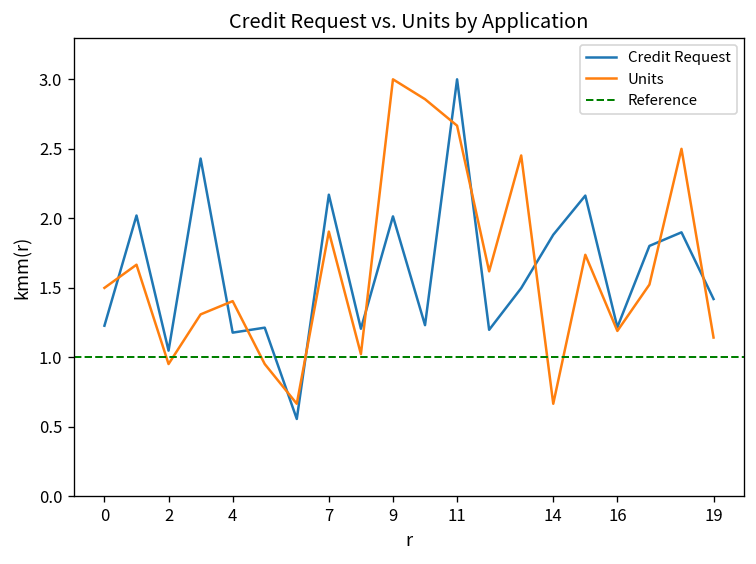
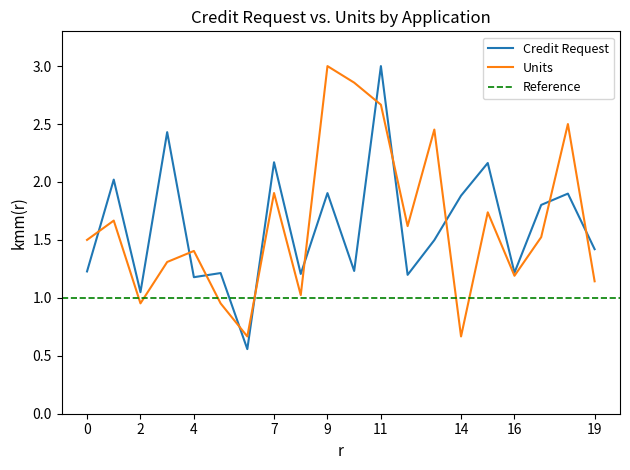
Credit Request, 9: 2.01 -> 1.90
